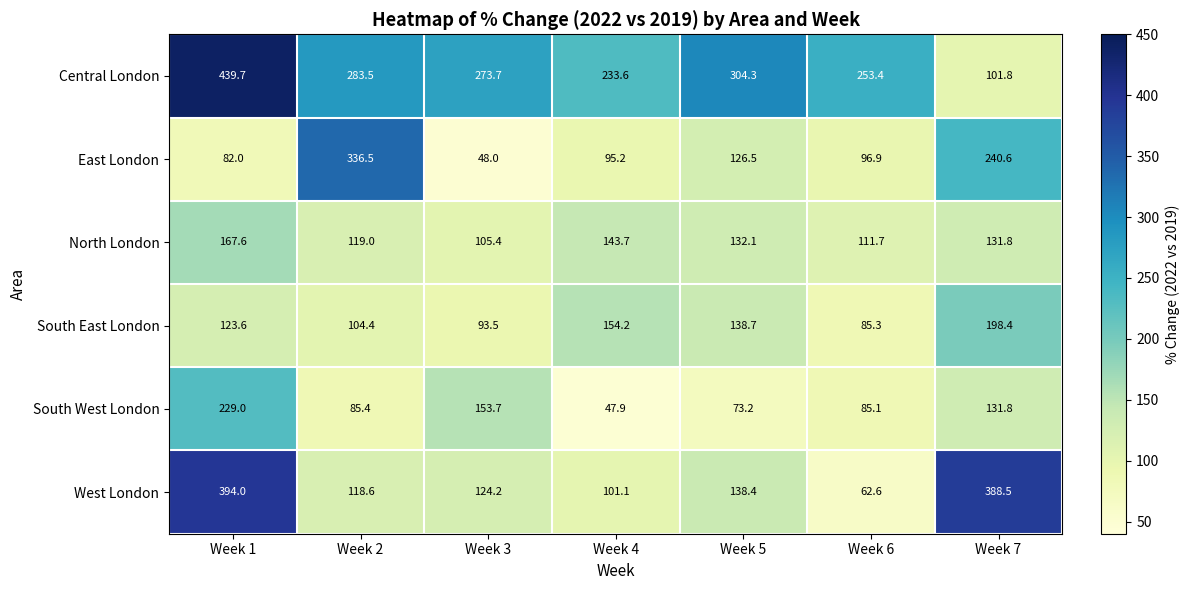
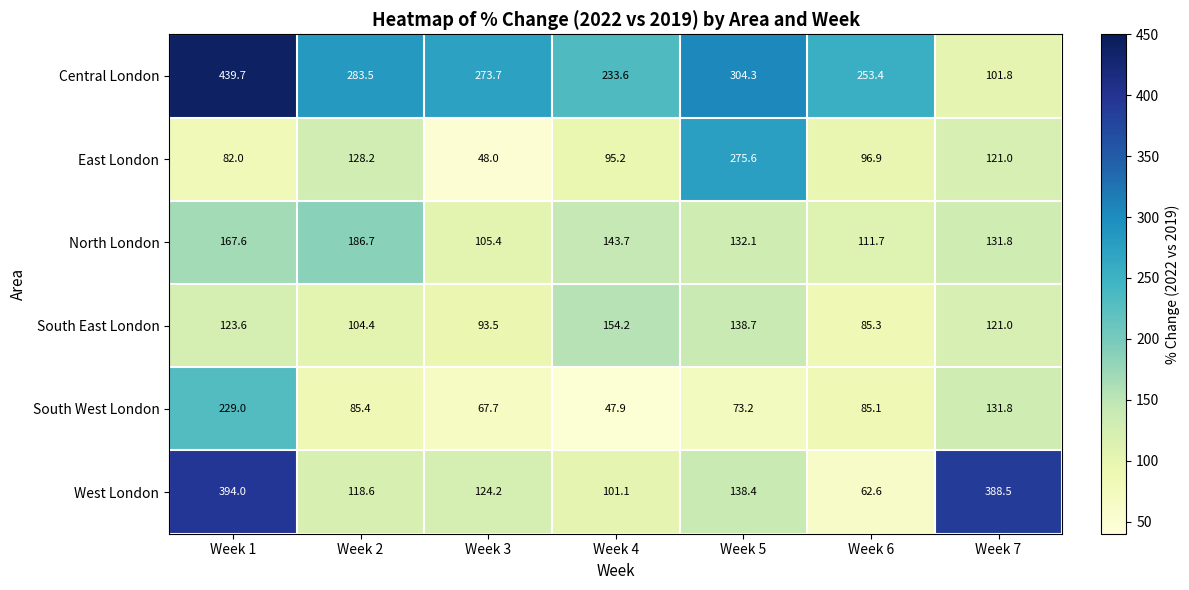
East London, Week 2: 336.5 -> 128.2
East London, Week 5: 126.5 -> 275.6
East London, Week 7: 240.6 -> 121.0
North London, Week 2: 119.0 -> 186.7
South East London, Week 7: 198.4 -> 121.0
South West London, Week 3: 153.7 -> 67.7
